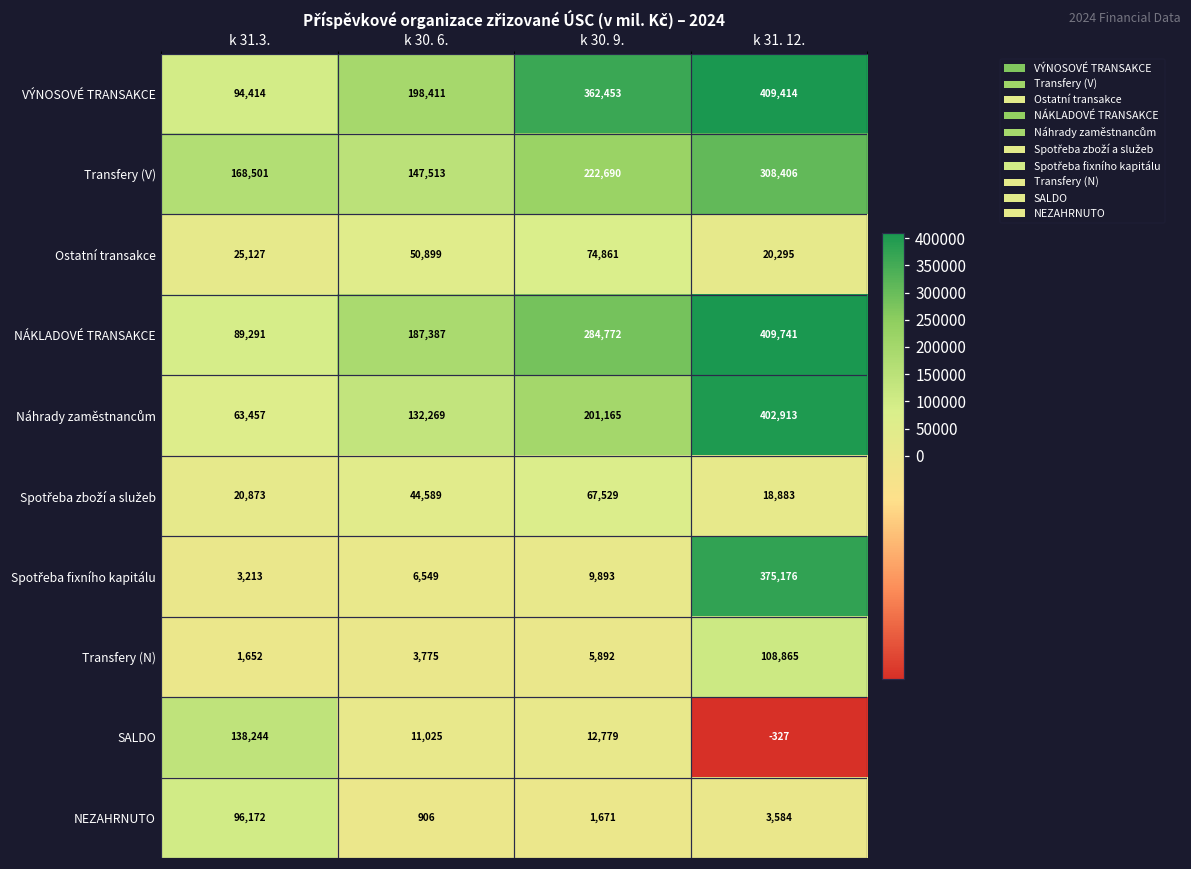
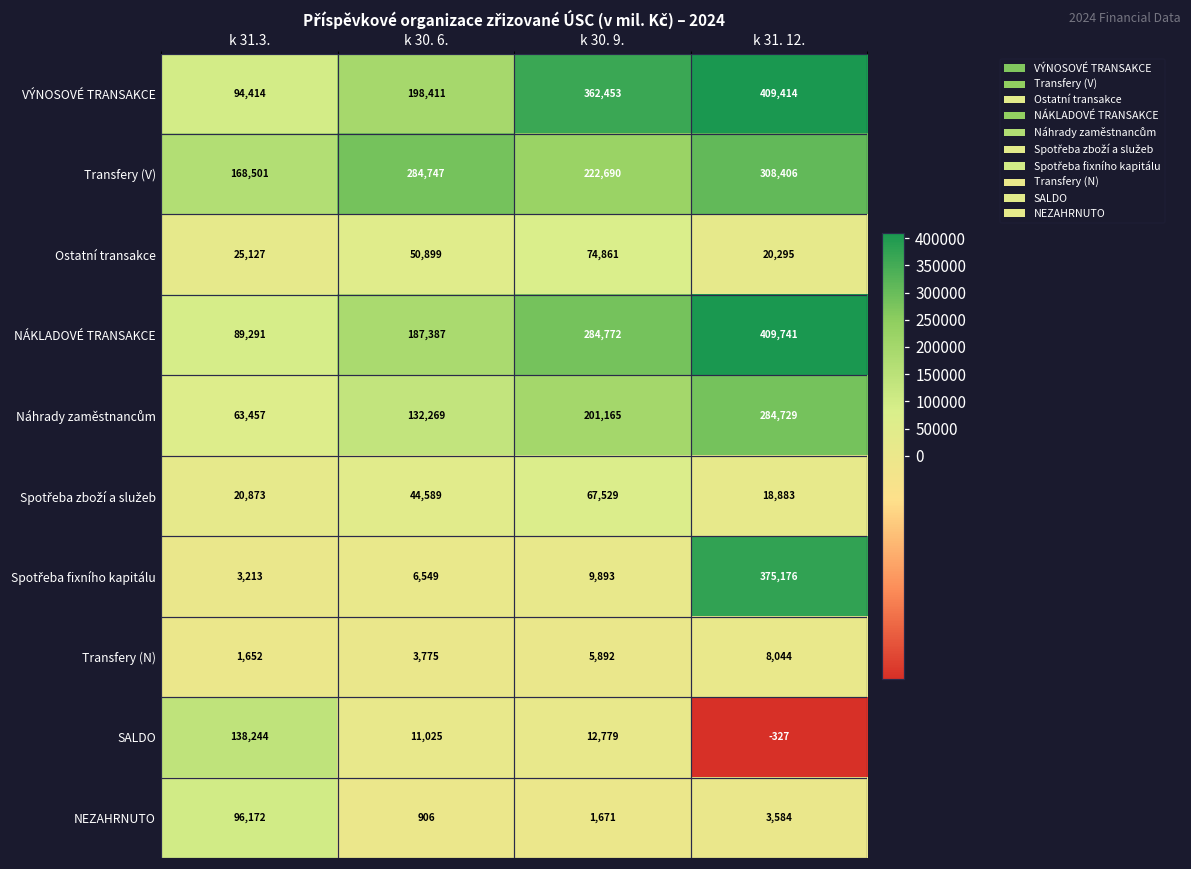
Transfery (V), k 30. 6.: 147,513 -> 284,747
Náhrady zaměstnancům, k 31. 12.: 402,913 -> 284,729
Transfery (N), k 31. 12.: 108,865 -> 8,044
